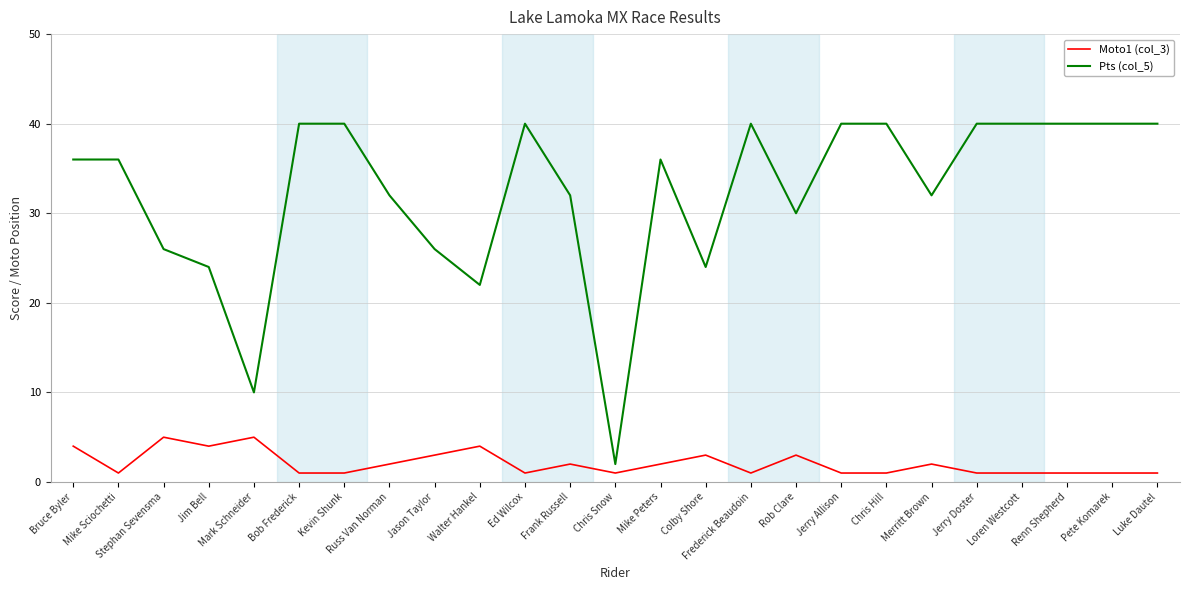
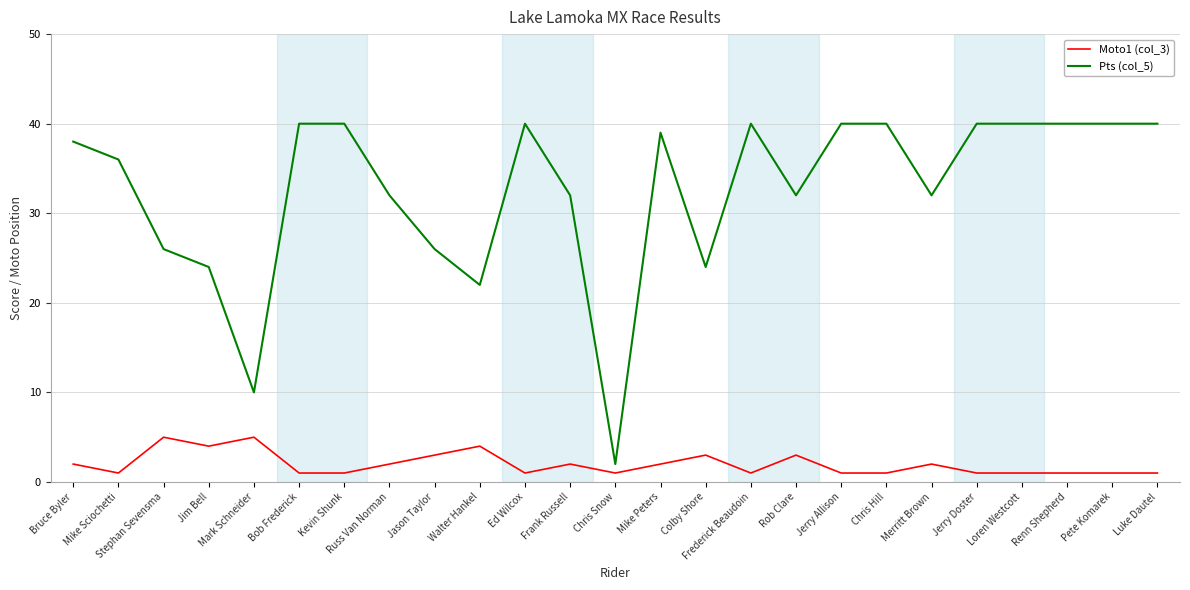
Moto1 (col_3), Bruce Byler: 4 -> 2
Pts (col_5), Bruce Byler: 36 -> 38
Pts (col_5), Mike Peters: 36 -> 39
Pts (col_5), Rob Clare: 30 -> 32
